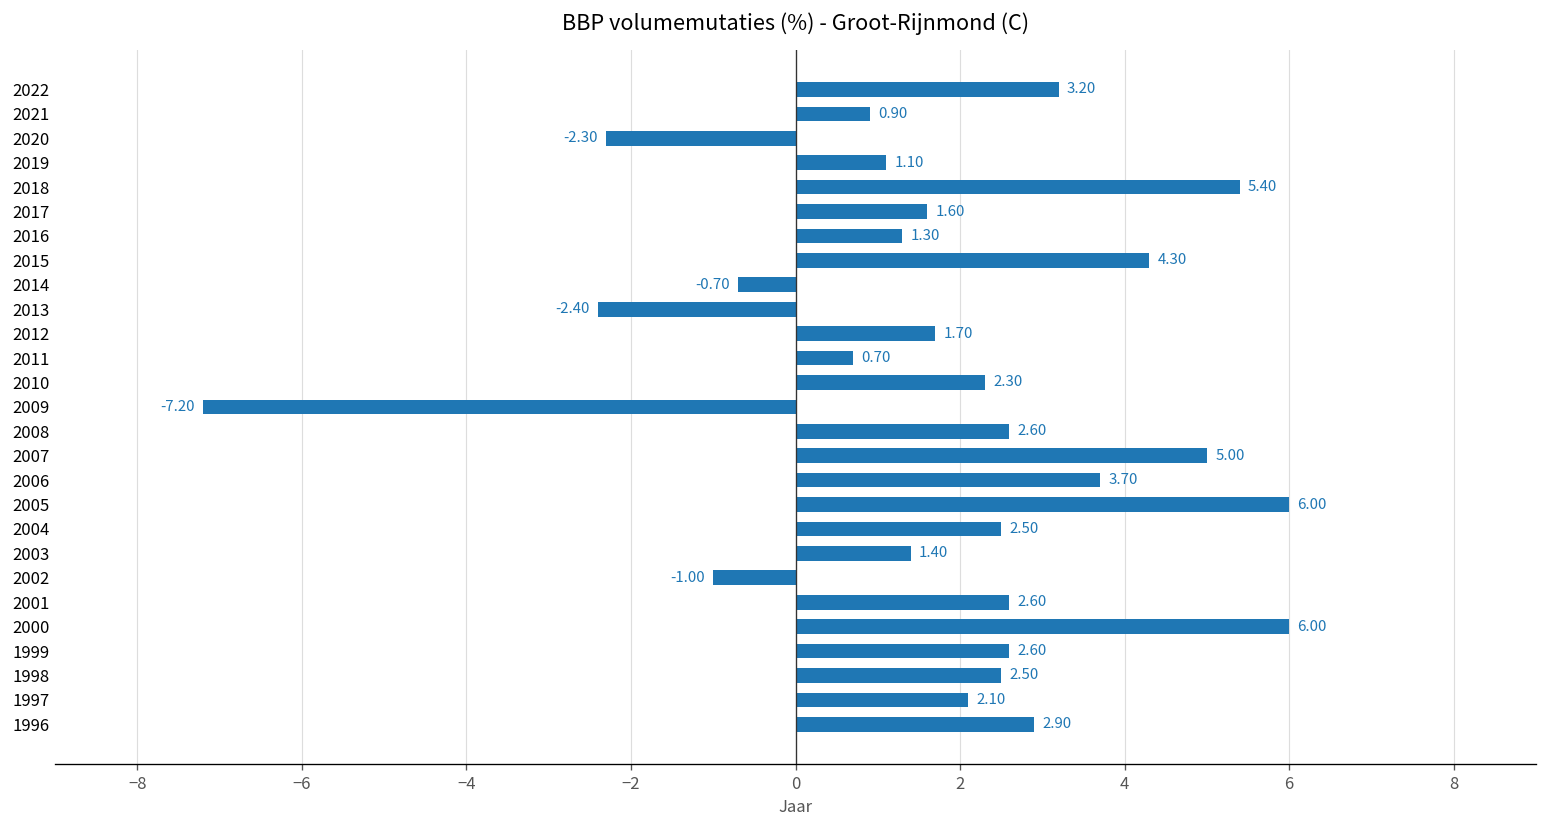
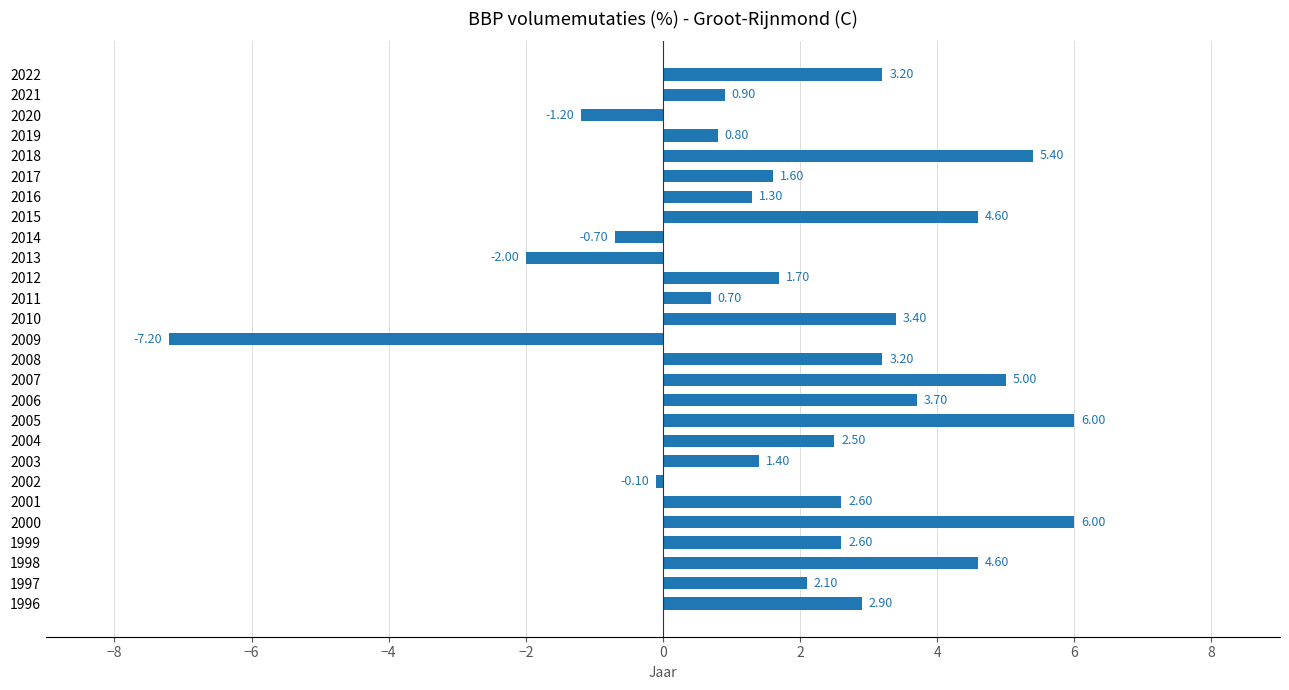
2020: -2.30 -> -1.20
2019: 1.10 -> 0.80
2015: 4.30 -> 4.60
2013: -2.40 -> -2.00
2010: 2.30 -> 3.40
2008: 2.60 -> 3.20
2002: -1.00 -> -0.10
1998: 2.50 -> 4.60
